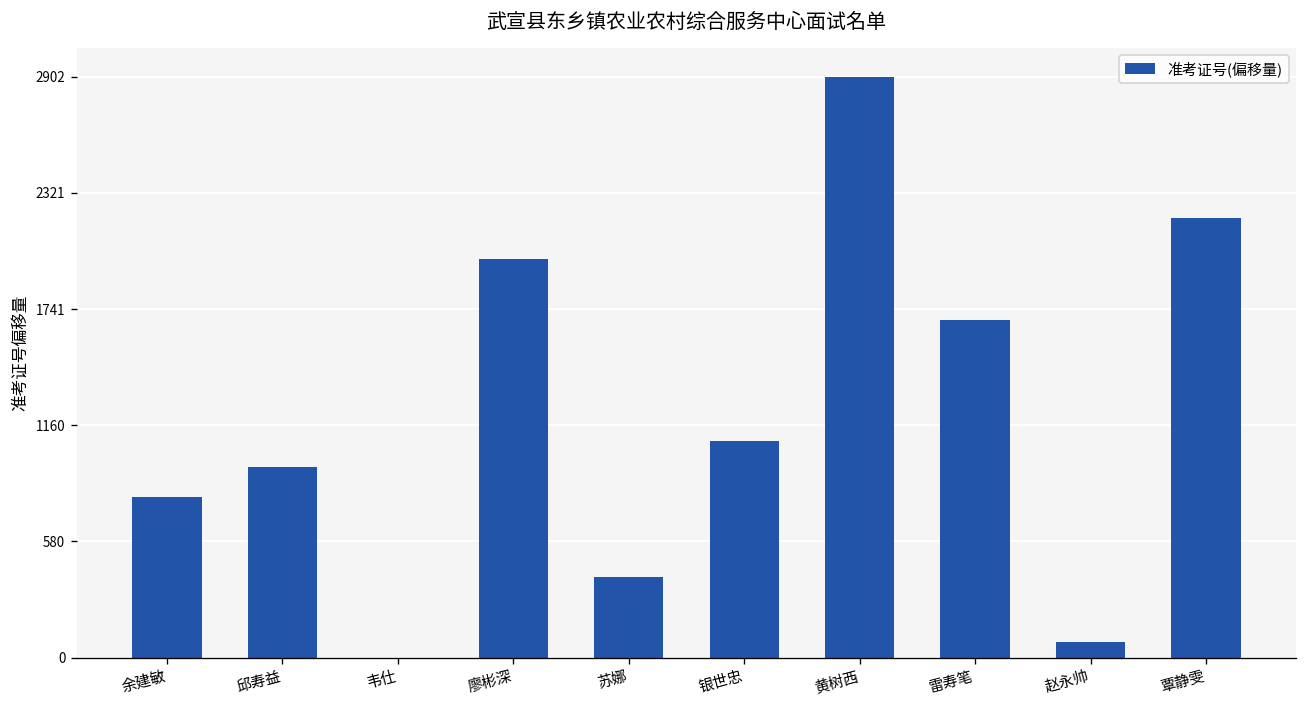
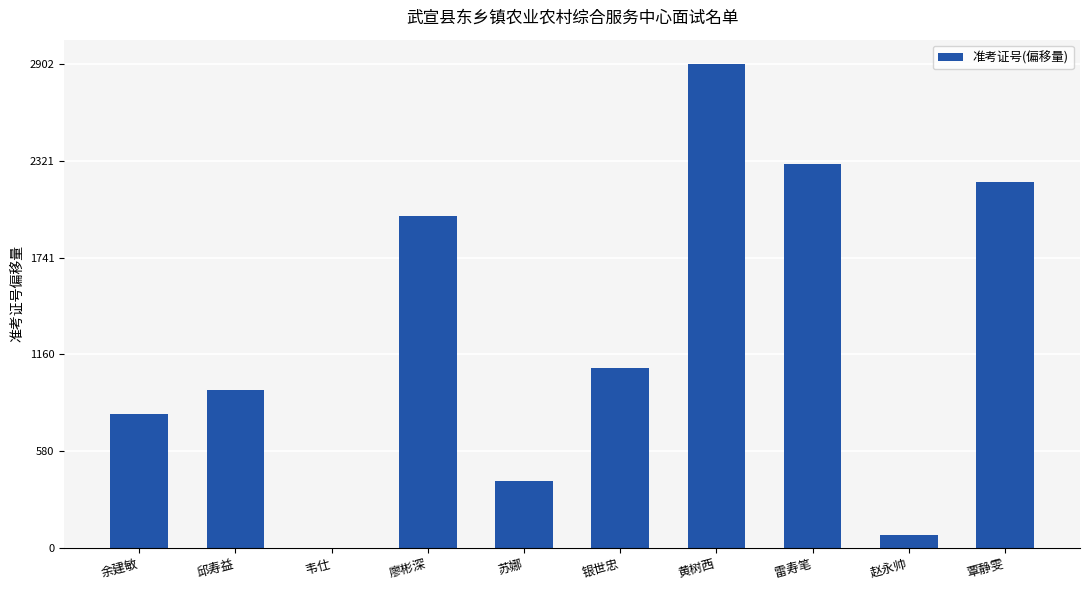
雷寿笔: 1690 -> 2300
